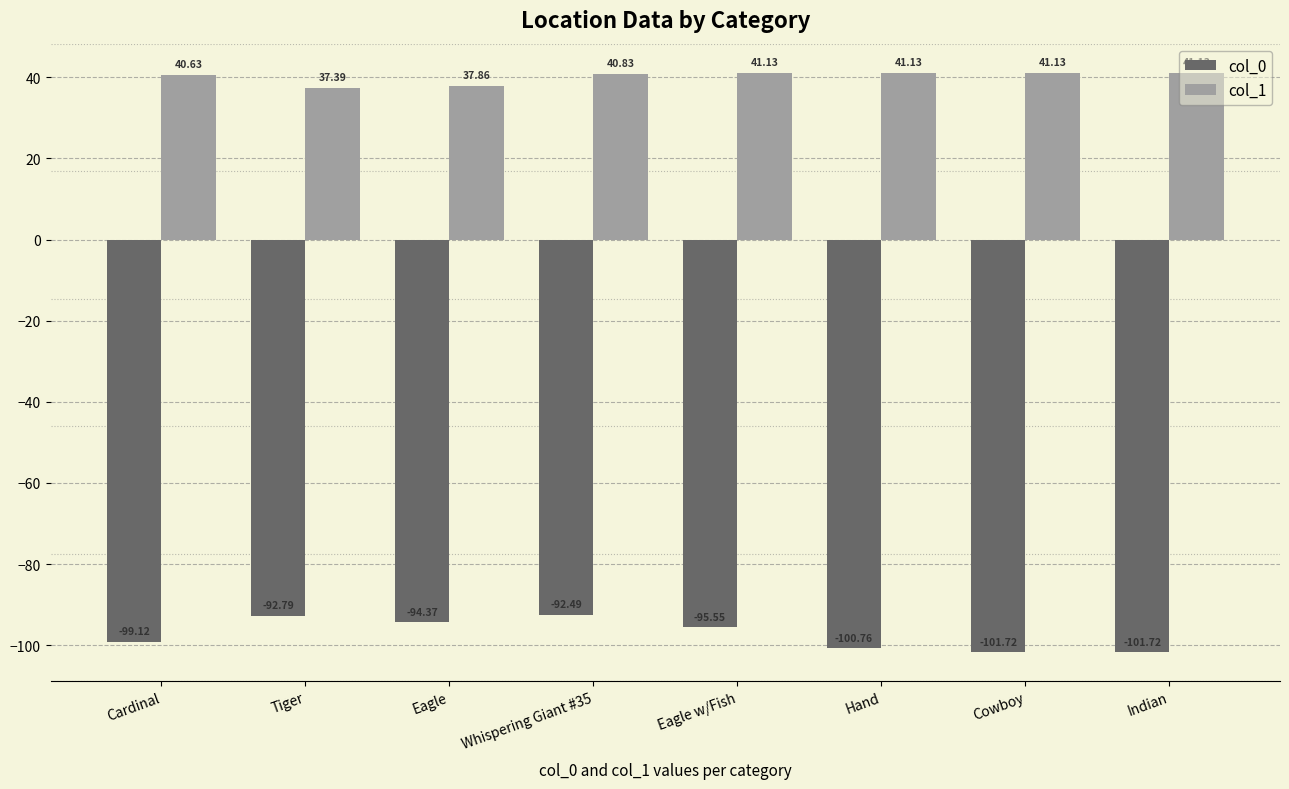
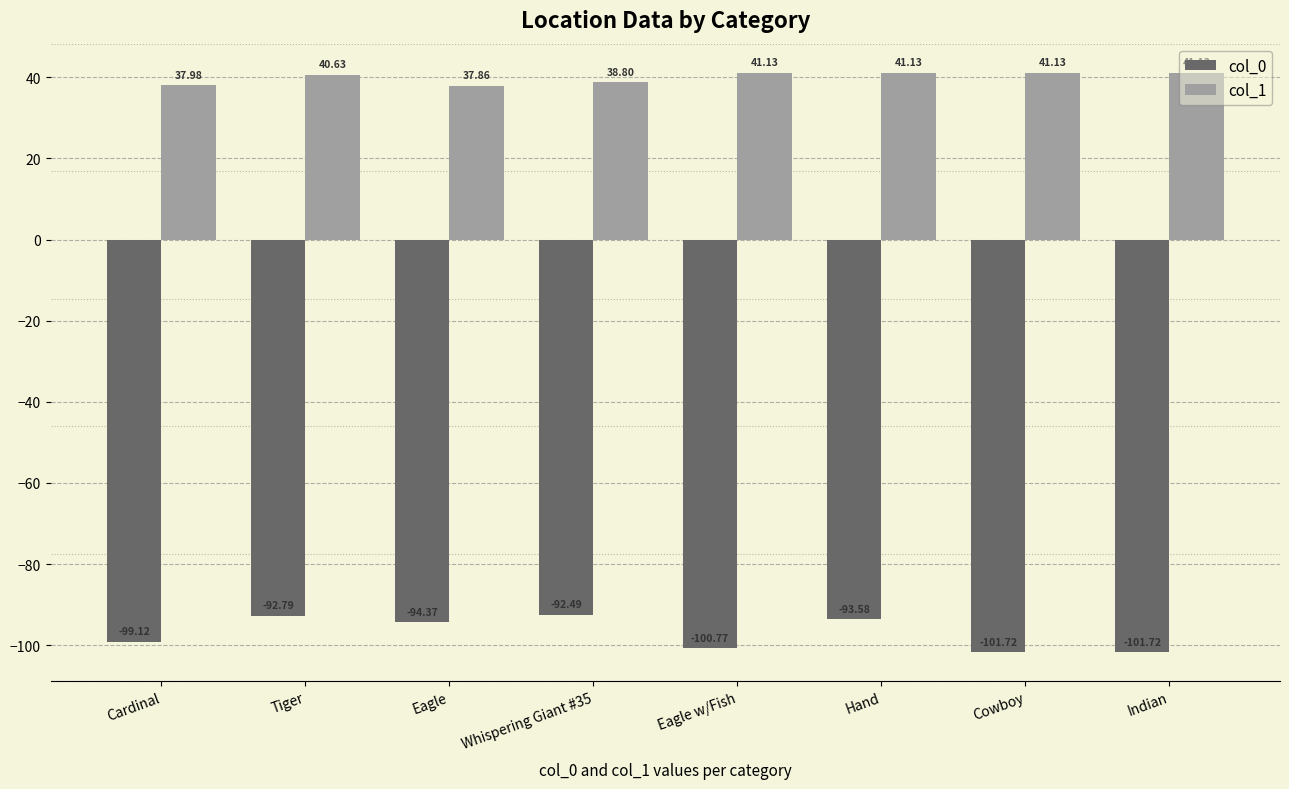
col_1, Cardinal: 40.63 -> 37.98
col_1, Tiger: 37.39 -> 40.63
col_1, Whispering Giant #35: 40.83 -> 38.80
col_0, Eagle w/Fish: -95.55 -> -100.77
col_0, Hand: -100.76 -> -93.58
